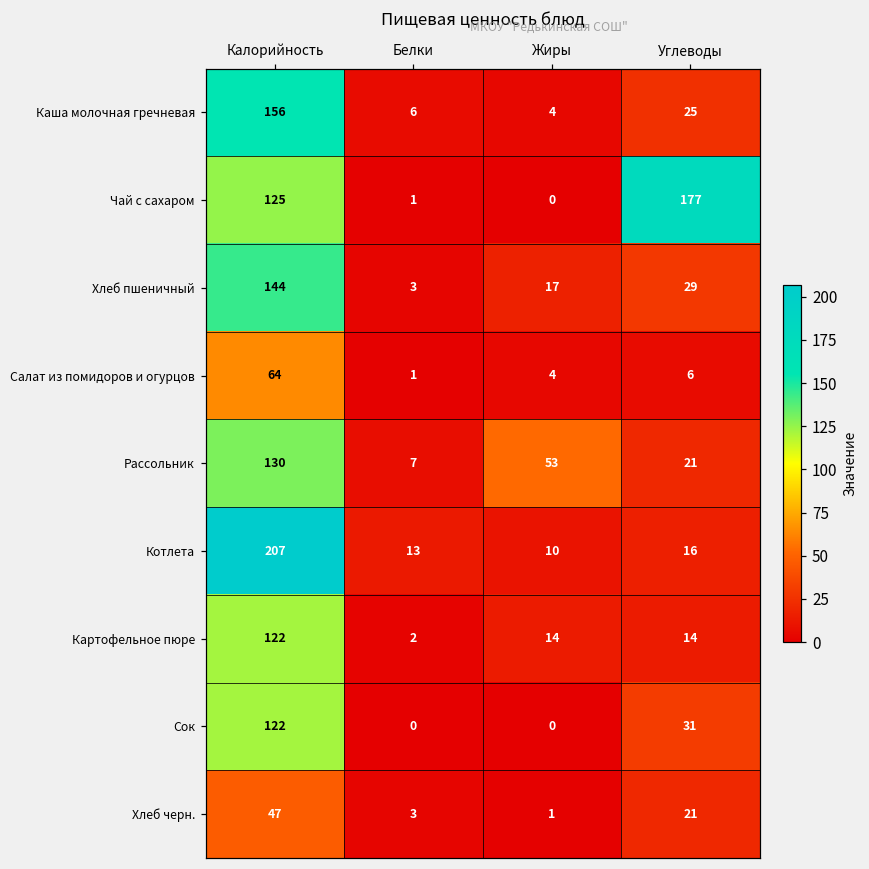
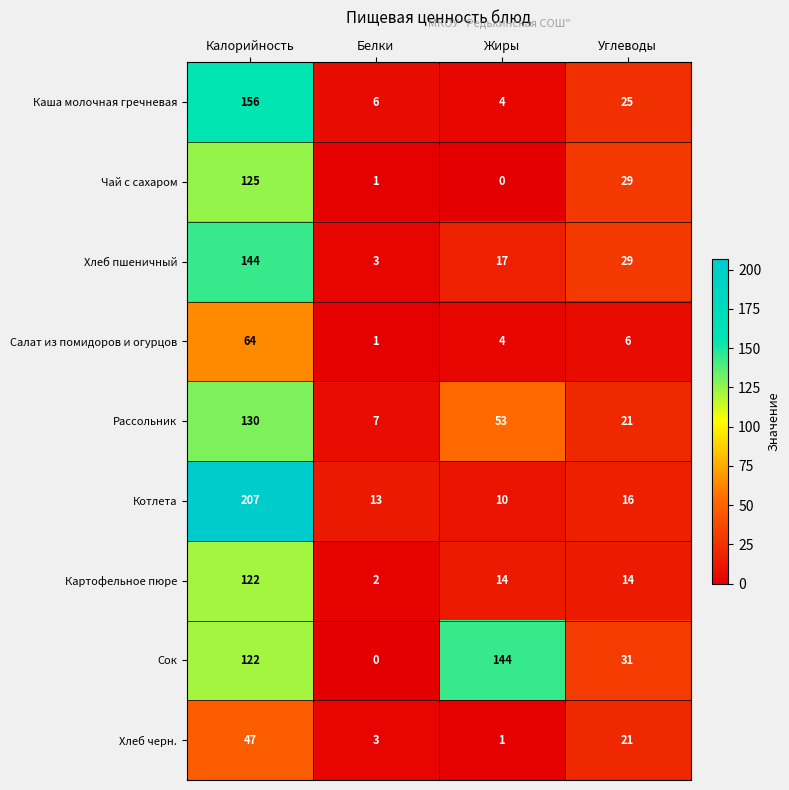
Чай с сахаром, Углеводы: 177 -> 29
Сок, Жиры: 0 -> 144
